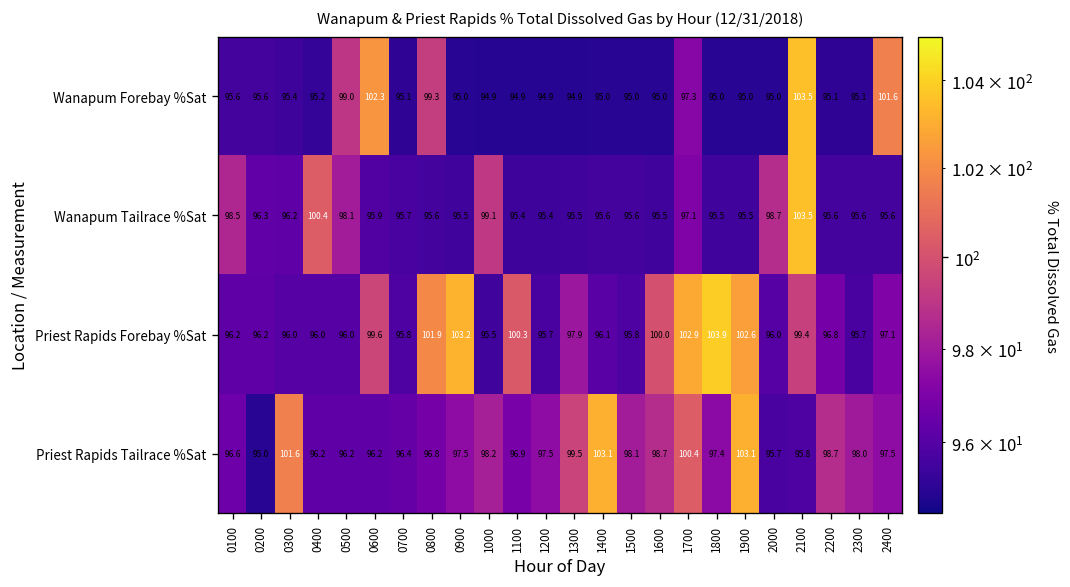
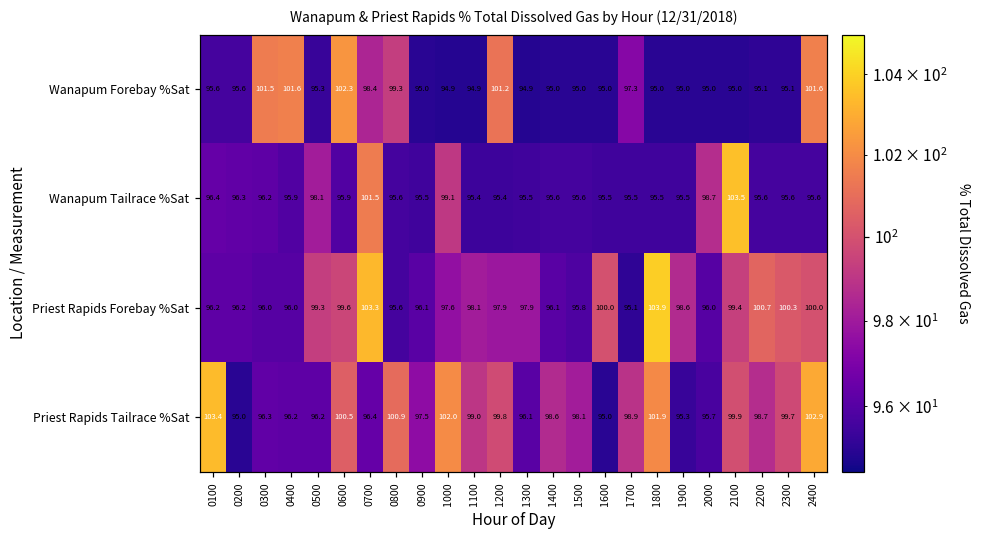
Wanapum Forebay %Sat, 0300: 95.4 -> 101.5
Wanapum Forebay %Sat, 0400: 95.2 -> 101.6
Wanapum Forebay %Sat, 0500: 99.0 -> 95.3
Wanapum Forebay %Sat, 0700: 95.1 -> 98.4
Wanapum Forebay %Sat, 1200: 94.9 -> 101.2
Wanapum Forebay %Sat, 2100: 103.5 -> 95.0
Wanapum Tailrace %Sat, 0100: 98.5 -> 96.4
Wanapum Tailrace %Sat, 0400: 100.4 -> 95.9
Wanapum Tailrace %Sat, 0700: 95.7 -> 101.5
Wanapum Tailrace %Sat, 1700: 97.1 -> 95.5
Priest Rapids Forebay %Sat, 0500: 96.0 -> 99.3
Priest Rapids Forebay %Sat, 0700: 95.8 -> 103.3
Priest Rapids Forebay %Sat, 0800: 101.9 -> 95.6
Priest Rapids Forebay %Sat, 0900: 103.2 -> 96.1
Priest Rapids Forebay %Sat, 1000: 95.5 -> 97.6
Priest Rapids Forebay %Sat, 1100: 100.3 -> 98.1
Priest Rapids Forebay %Sat, 1200: 95.7 -> 97.9
Priest Rapids Forebay %Sat, 1700: 102.9 -> 95.1
Priest Rapids Forebay %Sat, 1900: 102.6 -> 98.6
Priest Rapids Forebay %Sat, 2200: 96.8 -> 100.7
Priest Rapids Forebay %Sat, 2300: 95.7 -> 100.3
Priest Rapids Forebay %Sat, 2400: 97.1 -> 100.0
Priest Rapids Tailrace %Sat, 0100: 96.6 -> 103.4
Priest Rapids Tailrace %Sat, 0300: 101.6 -> 96.3
Priest Rapids Tailrace %Sat, 0600: 96.2 -> 100.5
Priest Rapids Tailrace %Sat, 0800: 96.8 -> 100.9
Priest Rapids Tailrace %Sat, 1000: 98.2 -> 102.0
Priest Rapids Tailrace %Sat, 1100: 96.9 -> 99.0
Priest Rapids Tailrace %Sat, 1200: 97.5 -> 99.8
Priest Rapids Tailrace %Sat, 1300: 99.5 -> 96.1
Priest Rapids Tailrace %Sat, 1400: 103.1 -> 98.6
Priest Rapids Tailrace %Sat, 1600: 98.7 -> 95.0
Priest Rapids Tailrace %Sat, 1700: 100.4 -> 98.9
Priest Rapids Tailrace %Sat, 1800: 97.4 -> 101.9
Priest Rapids Tailrace %Sat, 1900: 103.1 -> 95.3
Priest Rapids Tailrace %Sat, 2100: 95.8 -> 99.9
Priest Rapids Tailrace %Sat, 2300: 98.0 -> 99.7
Priest Rapids Tailrace %Sat, 2400: 97.5 -> 102.9
